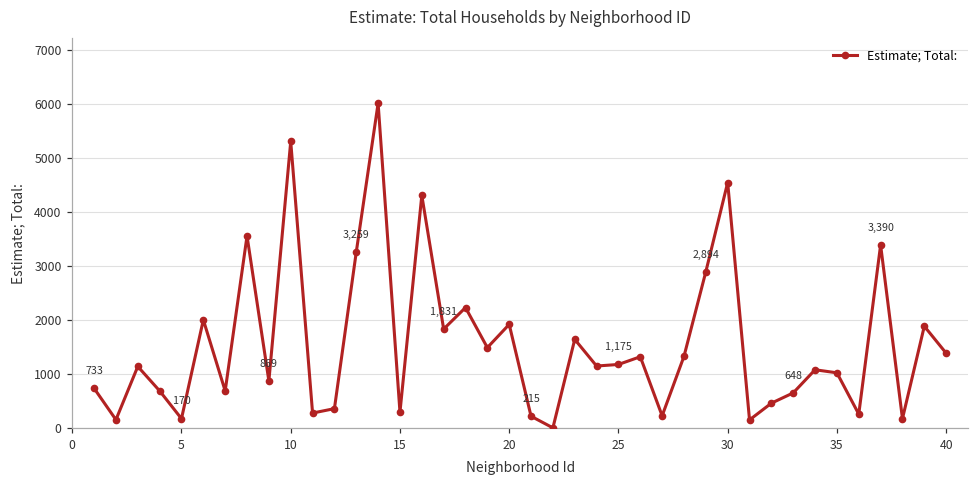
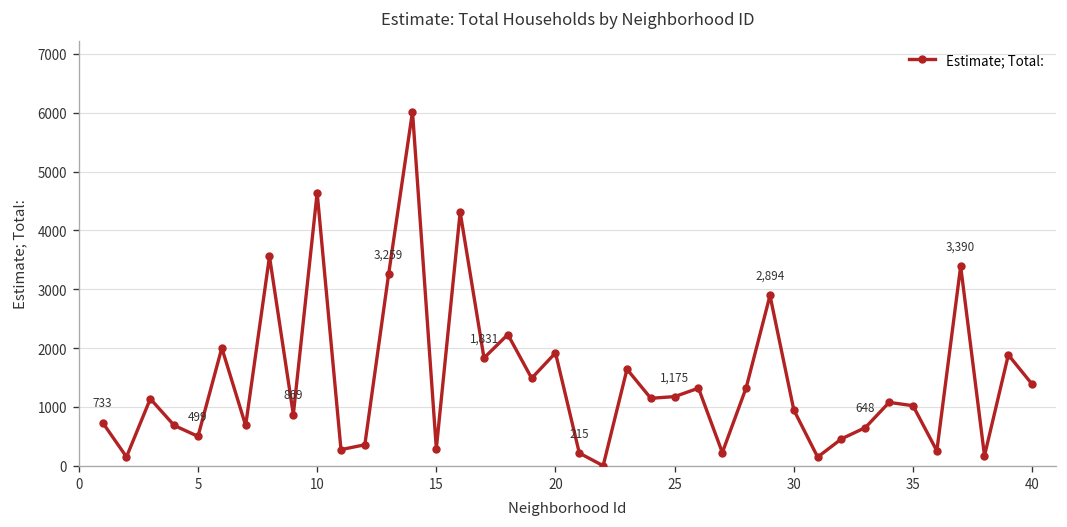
5: 170 -> 499
10: 5300 -> 4600
30: 4500 -> 900
